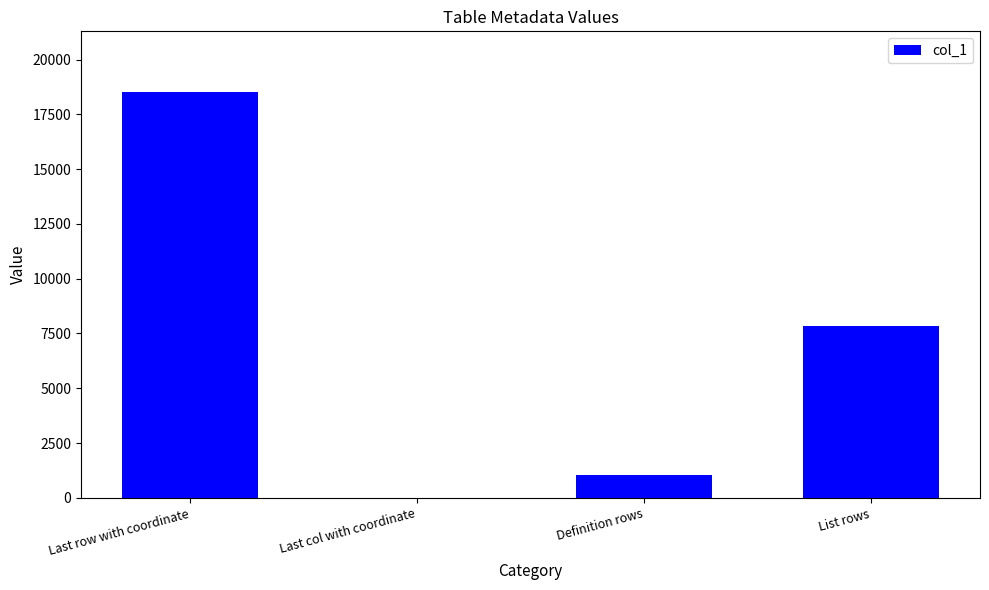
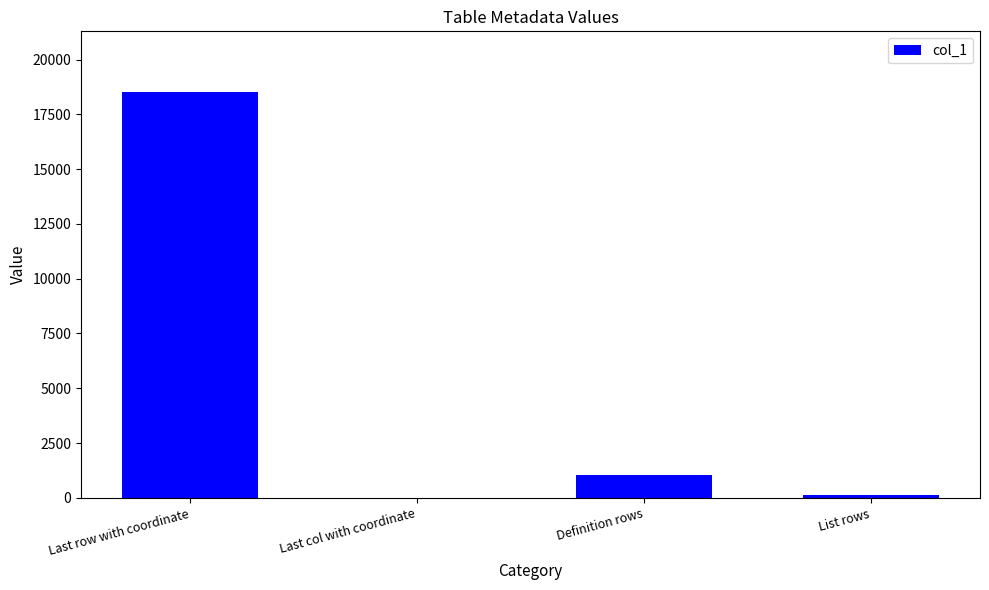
List rows: 7800 -> 100
